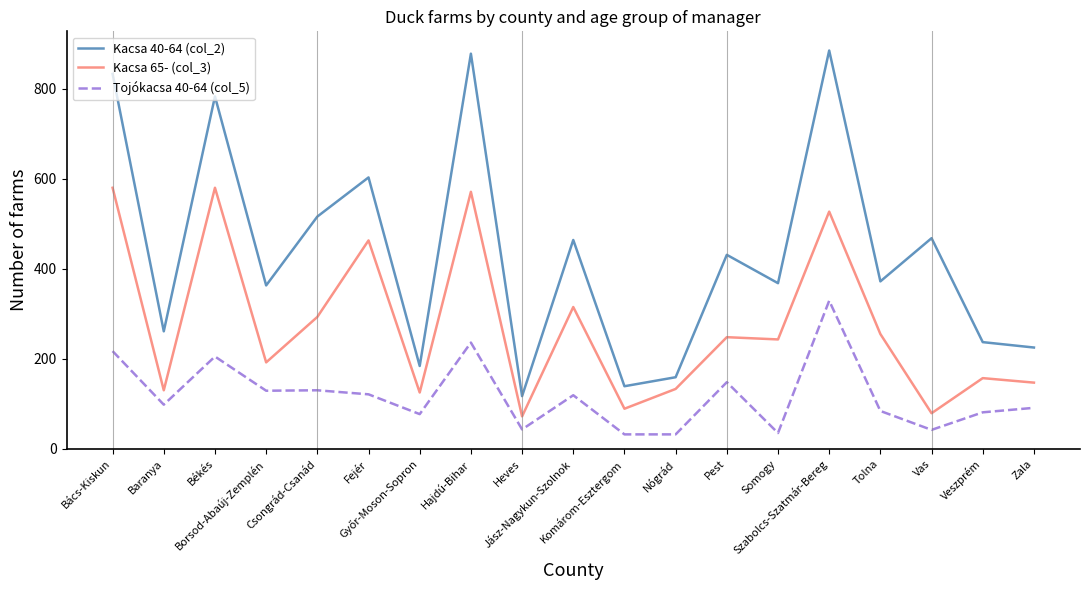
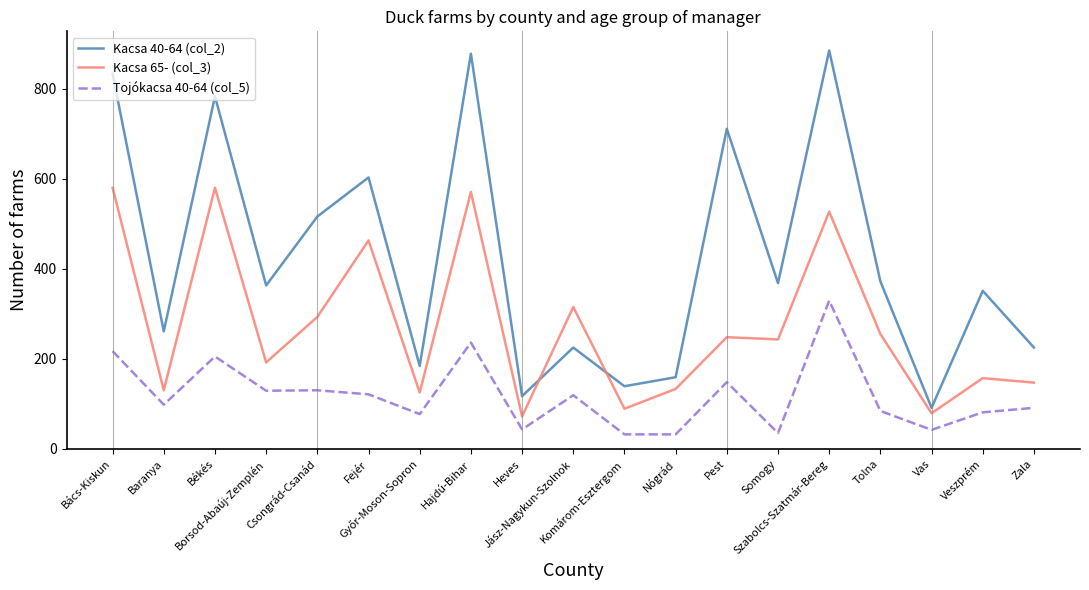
Kacsa 40-64 (col_2), Jász-Nagykun-Szolnok: 460 -> 230
Kacsa 40-64 (col_2), Pest: 430 -> 710
Kacsa 40-64 (col_2), Vas: 470 -> 90
Kacsa 40-64 (col_2), Veszprém: 240 -> 350
